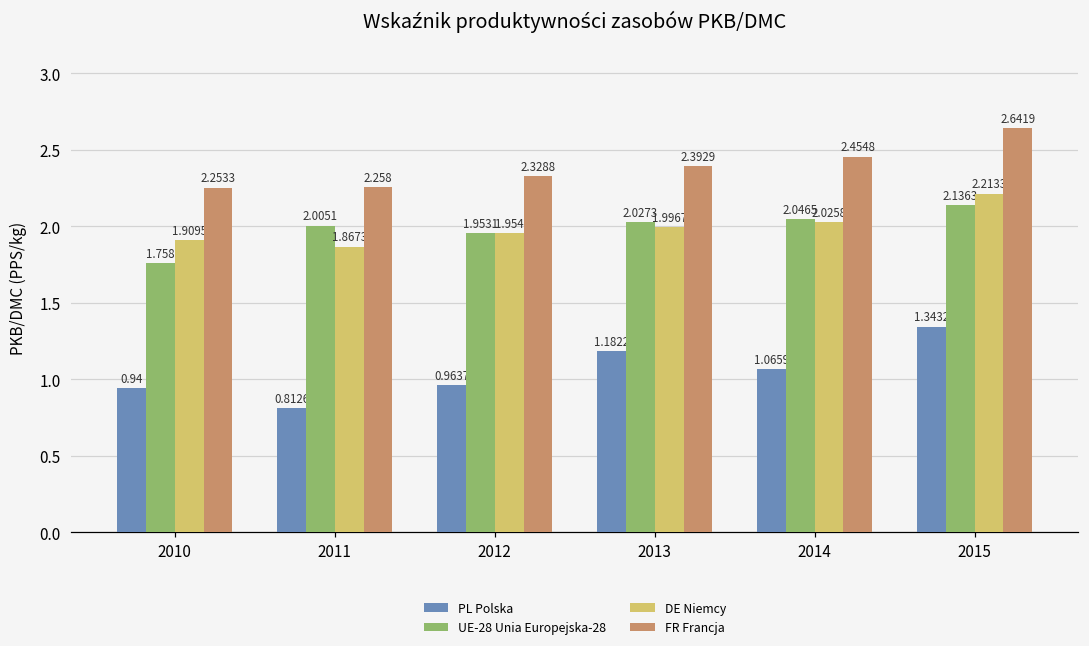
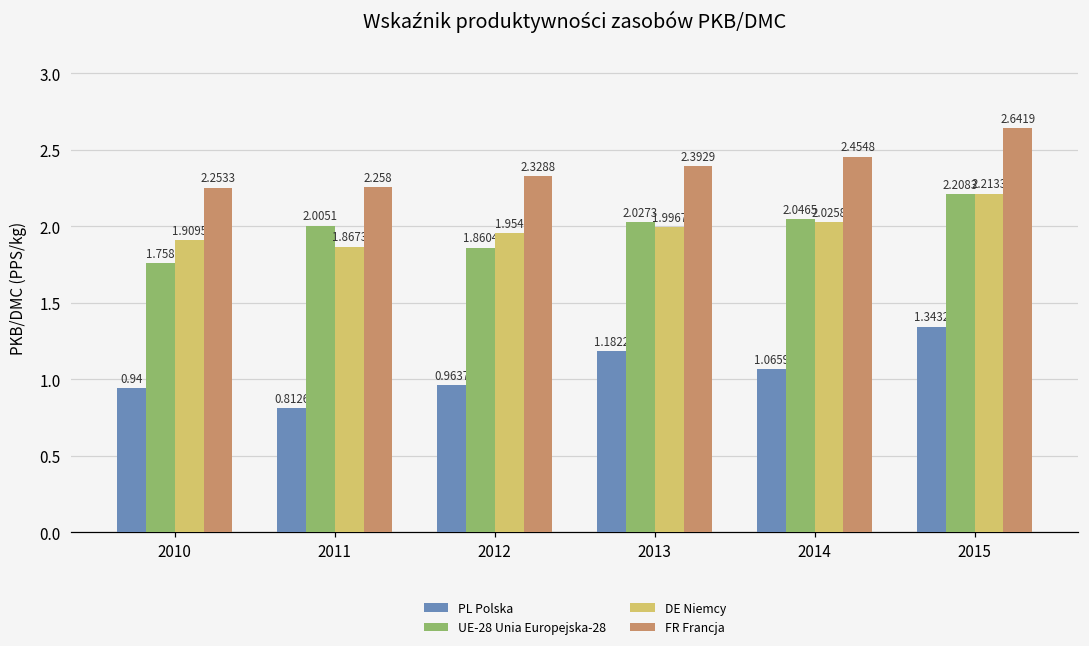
UE-28 Unia Europejska-28, 2012: 1.9531 -> 1.8604
UE-28 Unia Europejska-28, 2015: 2.1363 -> 2.2083
